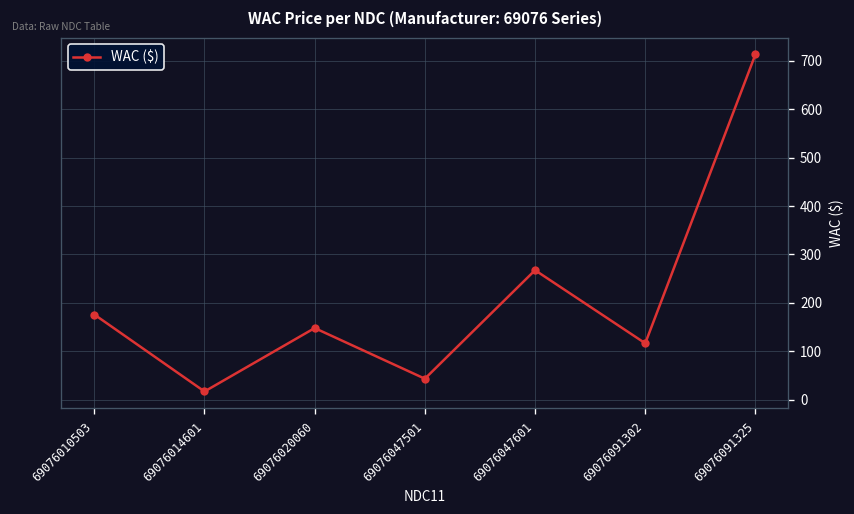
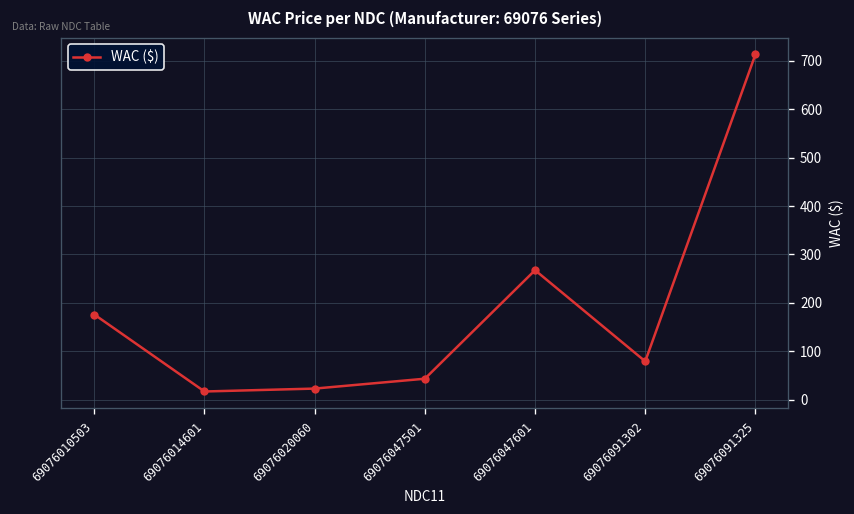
69076020060: 150 -> 20
69076091302: 120 -> 80
